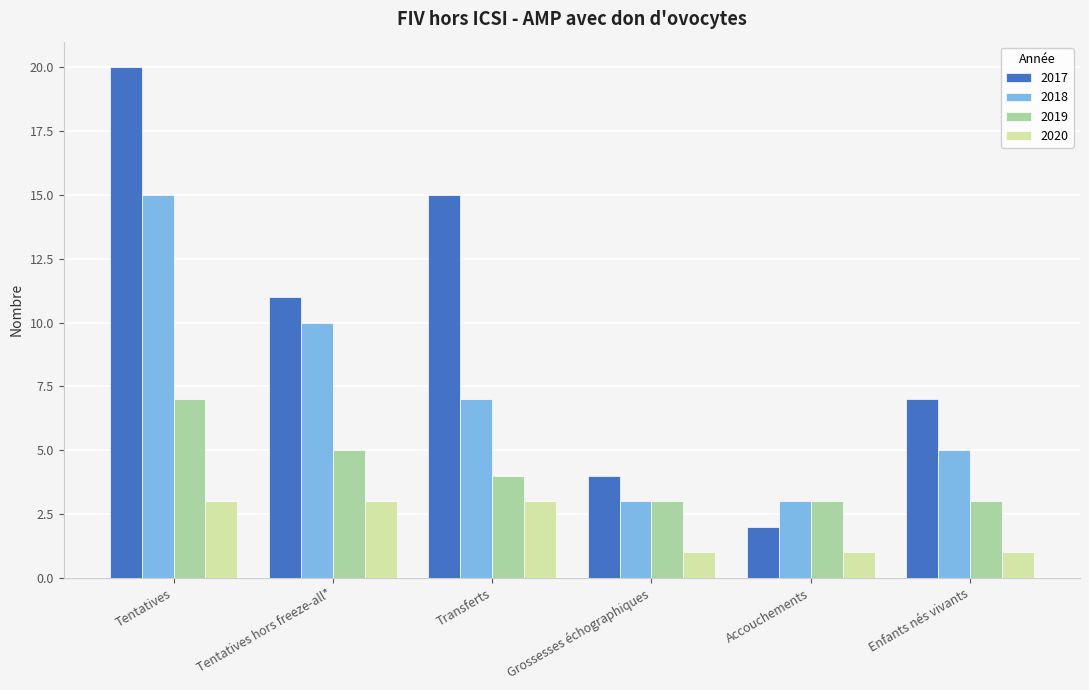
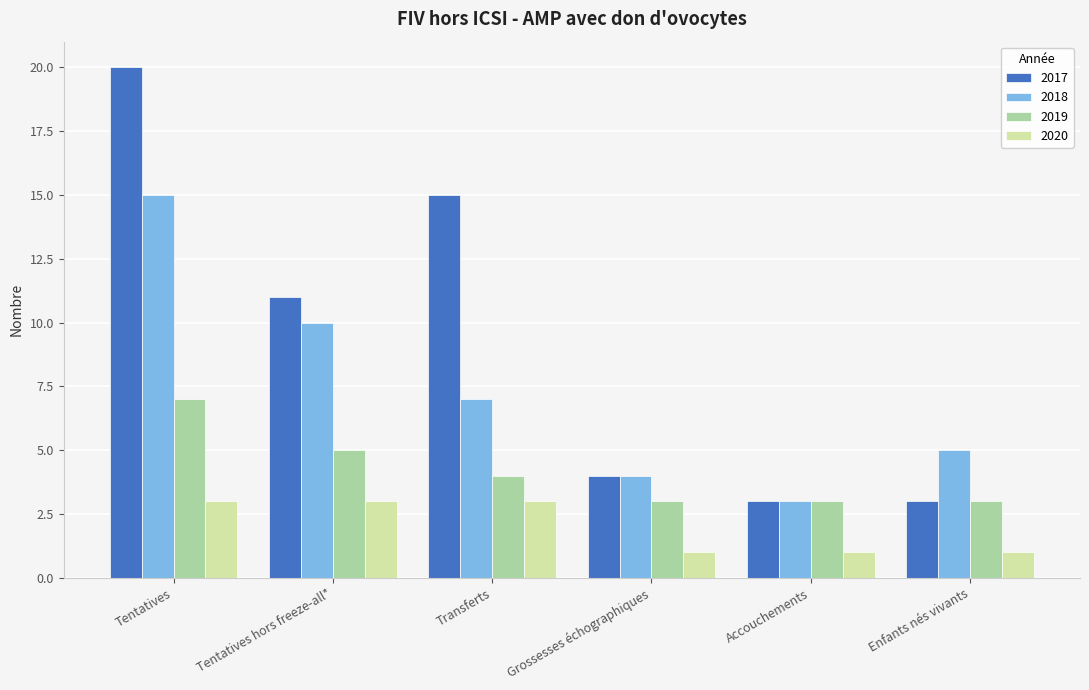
2018, Grossesses échographiques: 3 -> 4
2017, Accouchements: 2 -> 3
2017, Enfants nés vivants: 7 -> 3
